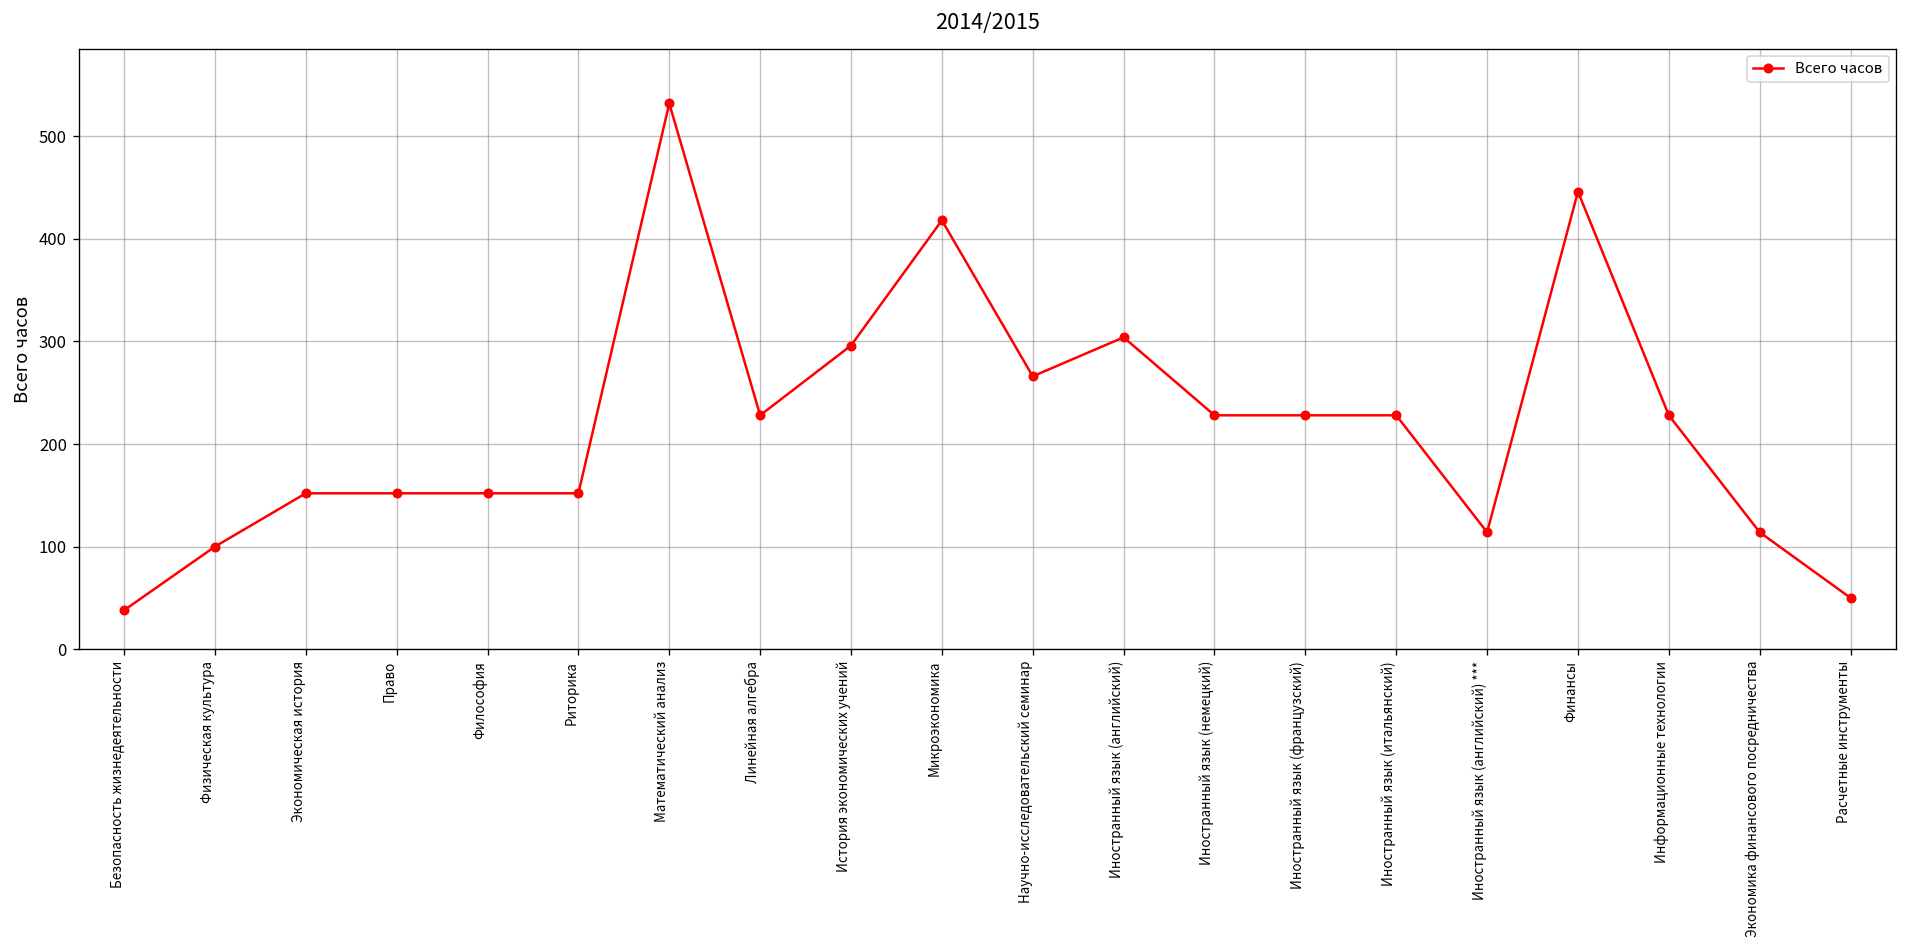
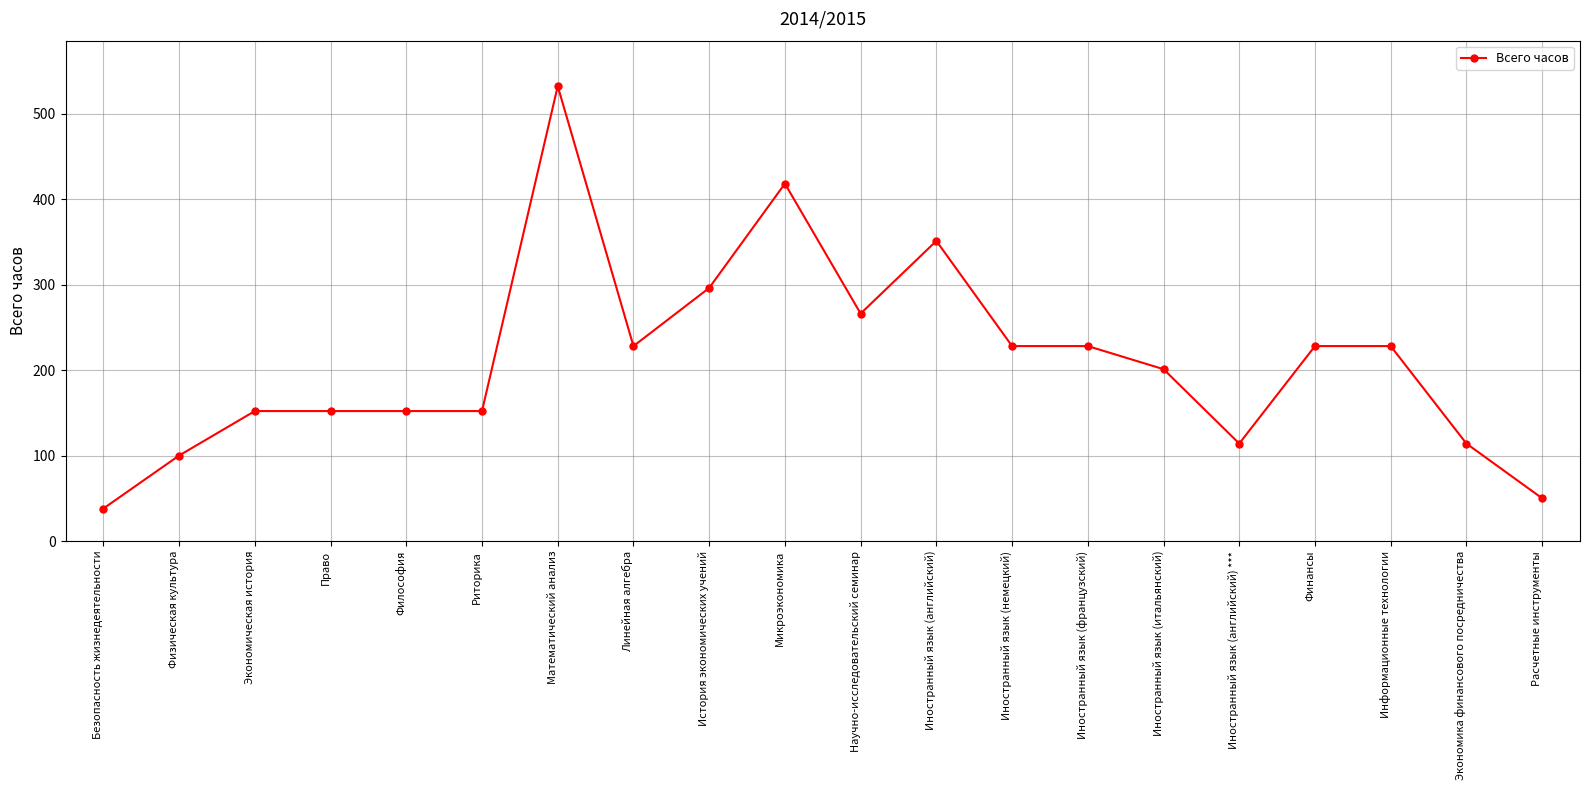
Иностранный язык (английский): 300 -> 350
Иностранный язык (итальянский): 230 -> 200
Финансы: 450 -> 230
